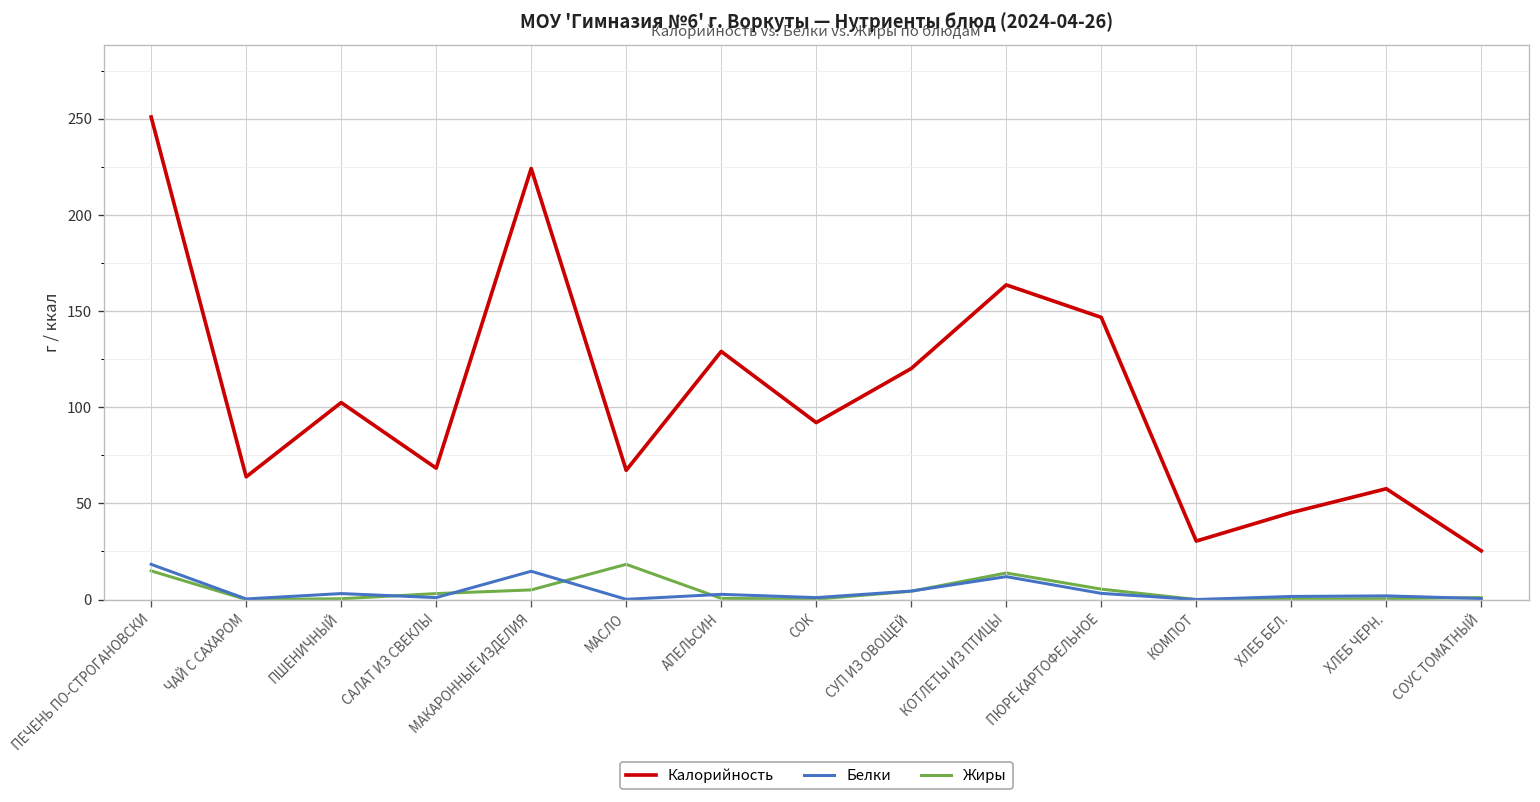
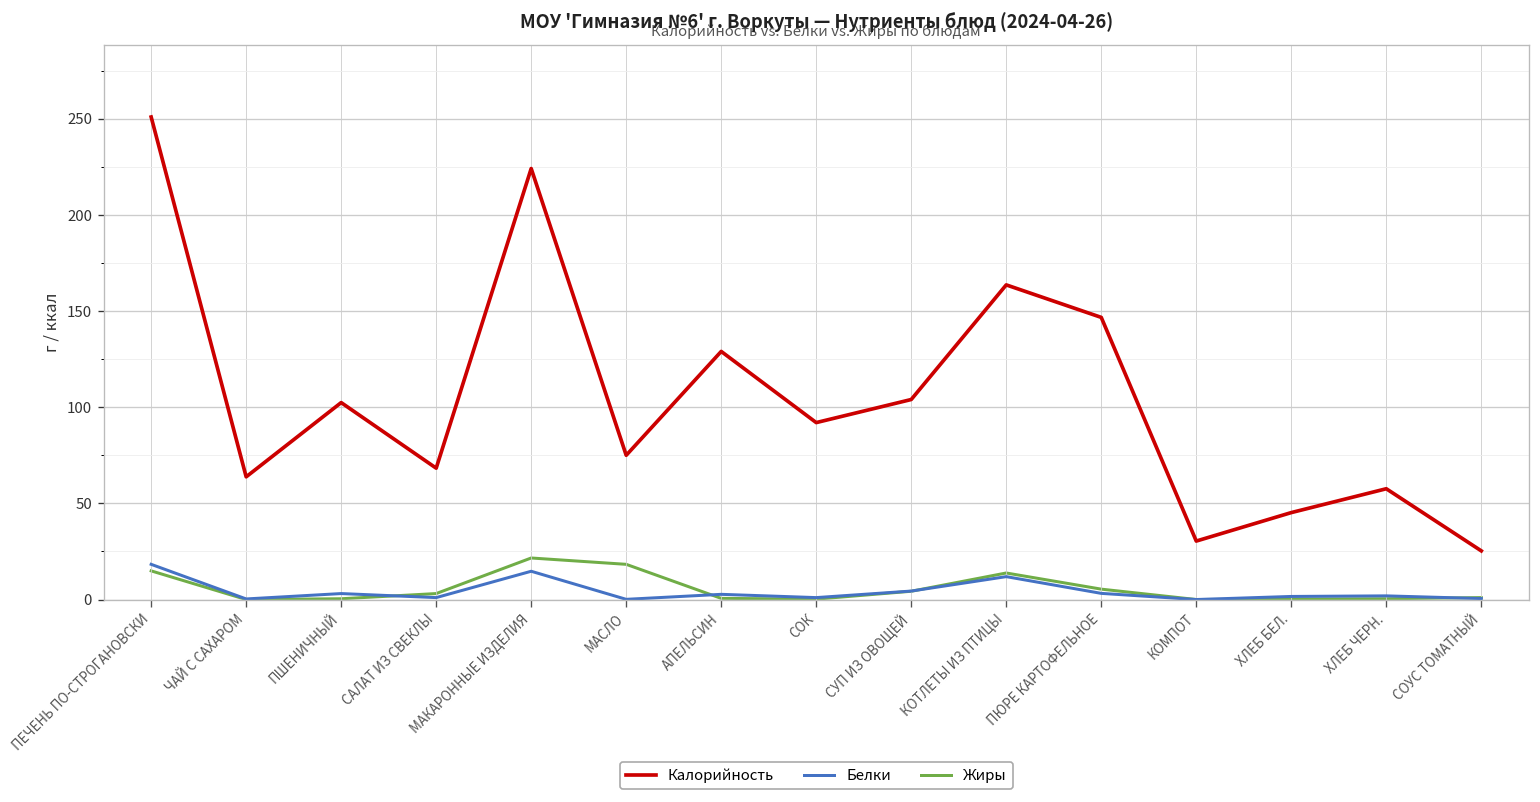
Жиры, МАКАРОННЫЕ ИЗДЕЛИЯ: 5 -> 22
Калорийность, МАСЛО: 67 -> 75
Калорийность, СУП ИЗ ОВОЩЕЙ: 120 -> 104
